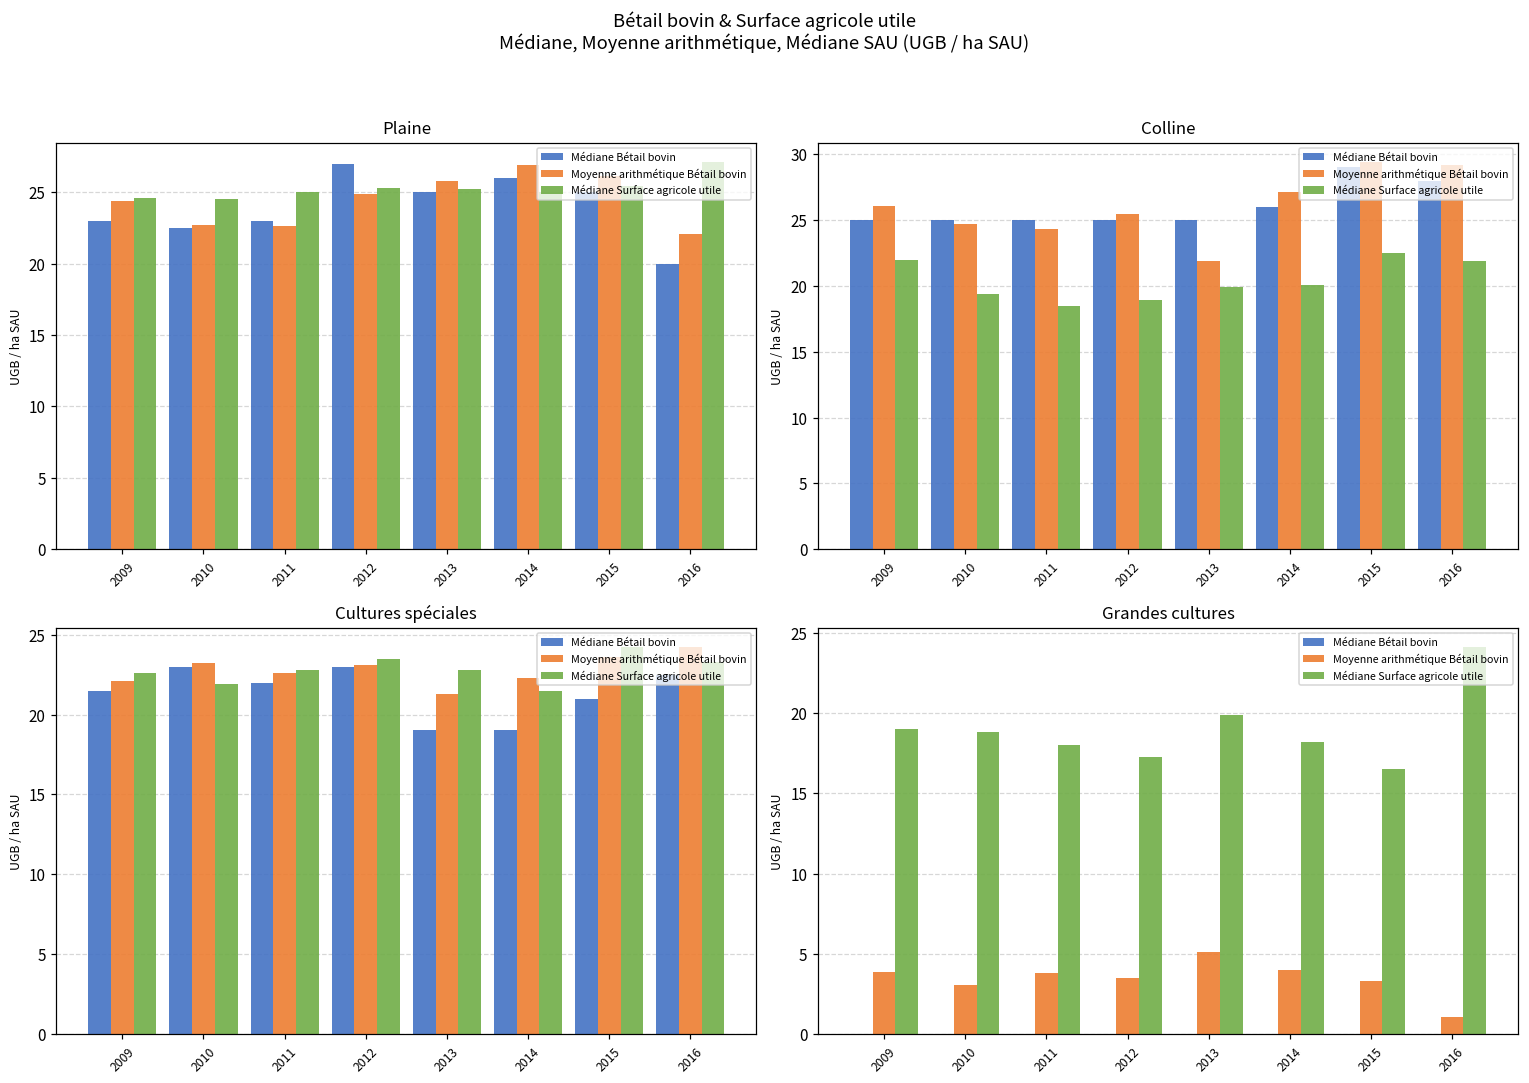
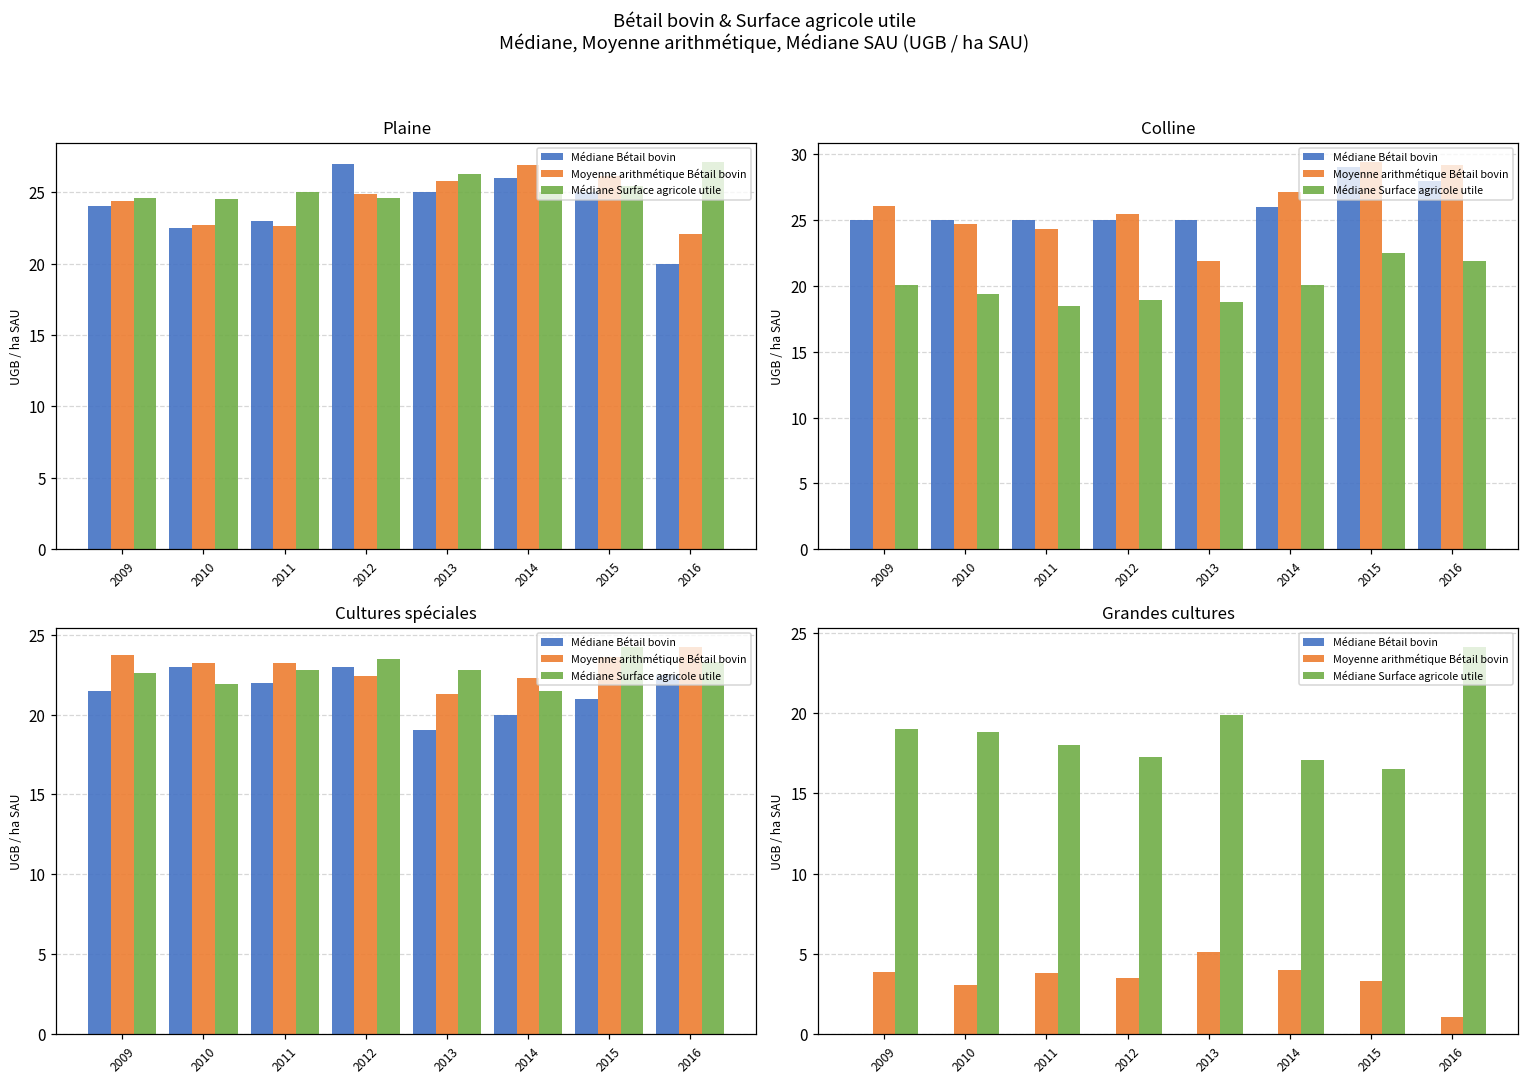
Plaine, Médiane Bétail bovin, 2009: 23 -> 24
Plaine, Médiane Surface agricole utile, 2012: 25.3 -> 24.6
Plaine, Médiane Surface agricole utile, 2013: 25.2 -> 26.3
Colline, Médiane Surface agricole utile, 2009: 22.0 -> 20.1
Colline, Médiane Surface agricole utile, 2013: 19.9 -> 18.8
Cultures spéciales, Moyenne arithmétique Bétail bovin, 2009: 22.1 -> 23.7
Cultures spéciales, Moyenne arithmétique Bétail bovin, 2011: 22.6 -> 23.2
Cultures spéciales, Moyenne arithmétique Bétail bovin, 2012: 23.1 -> 22.4
Cultures spéciales, Médiane Bétail bovin, 2014: 19 -> 20
Grandes cultures, Médiane Surface agricole utile, 2014: 18.2 -> 17.1
